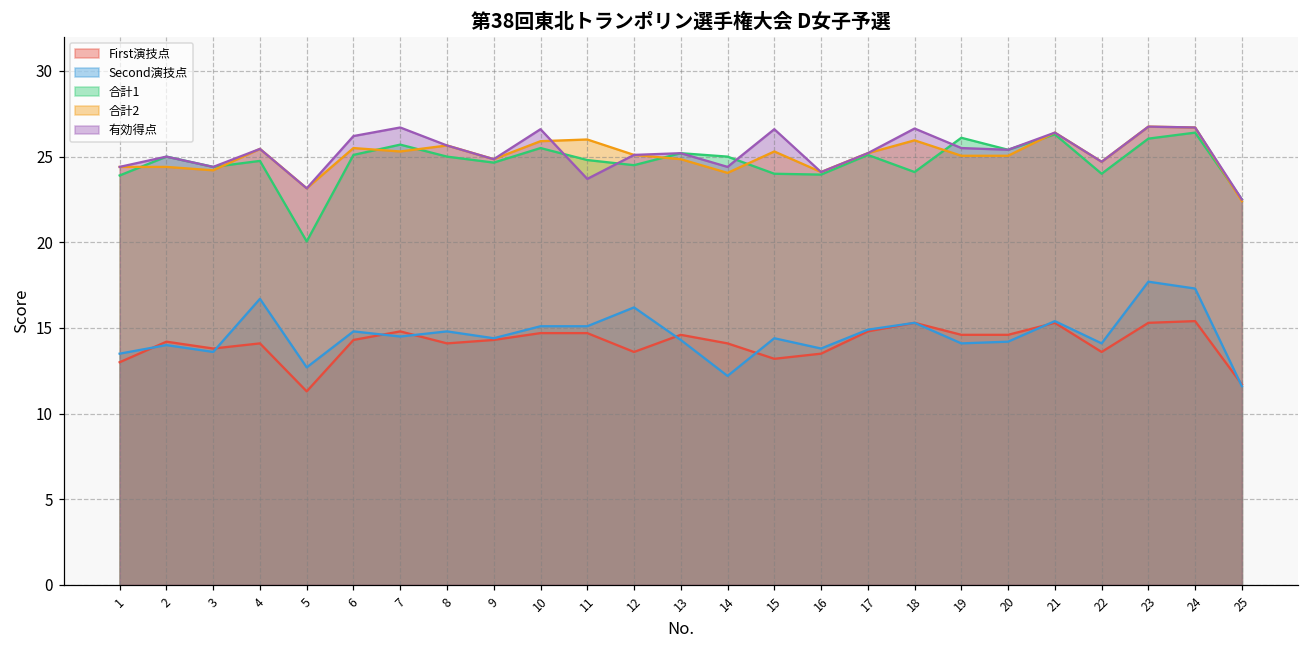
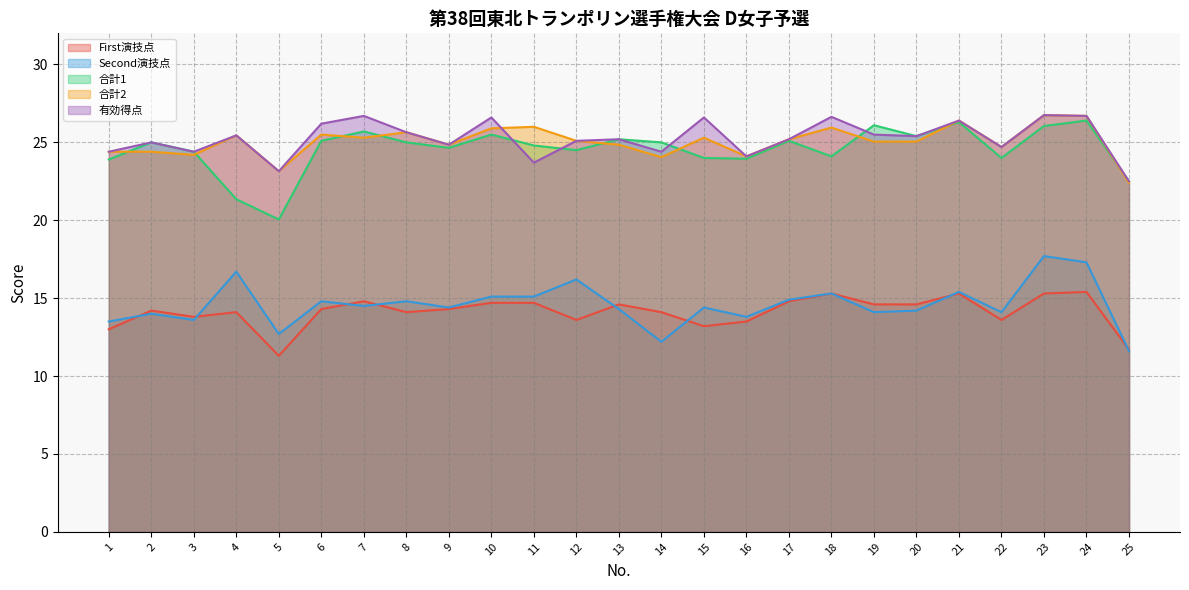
合計1, 4: 24.8 -> 21.4
